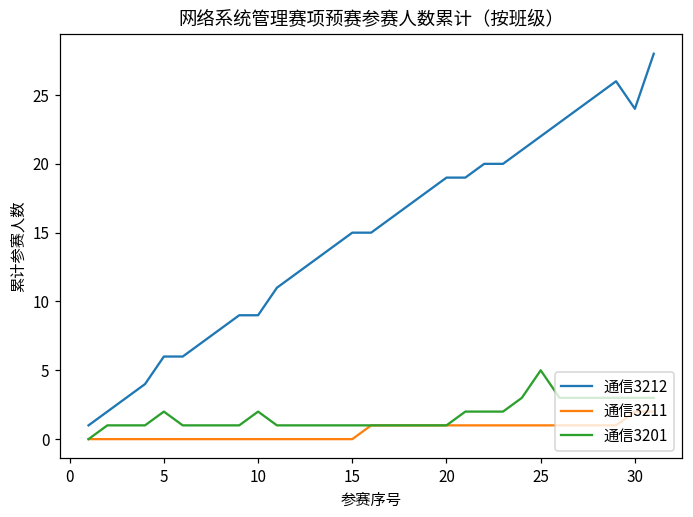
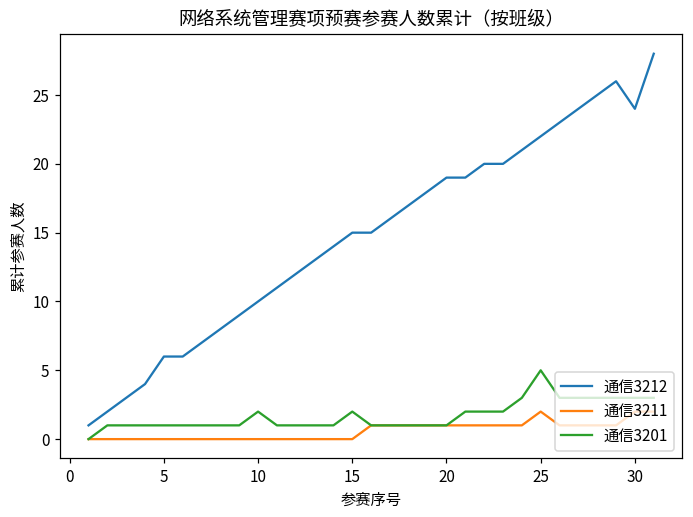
通信3201, 5: 2 -> 1
通信3212, 10: 9 -> 10
通信3201, 15: 1 -> 2
通信3211, 25: 1 -> 2
